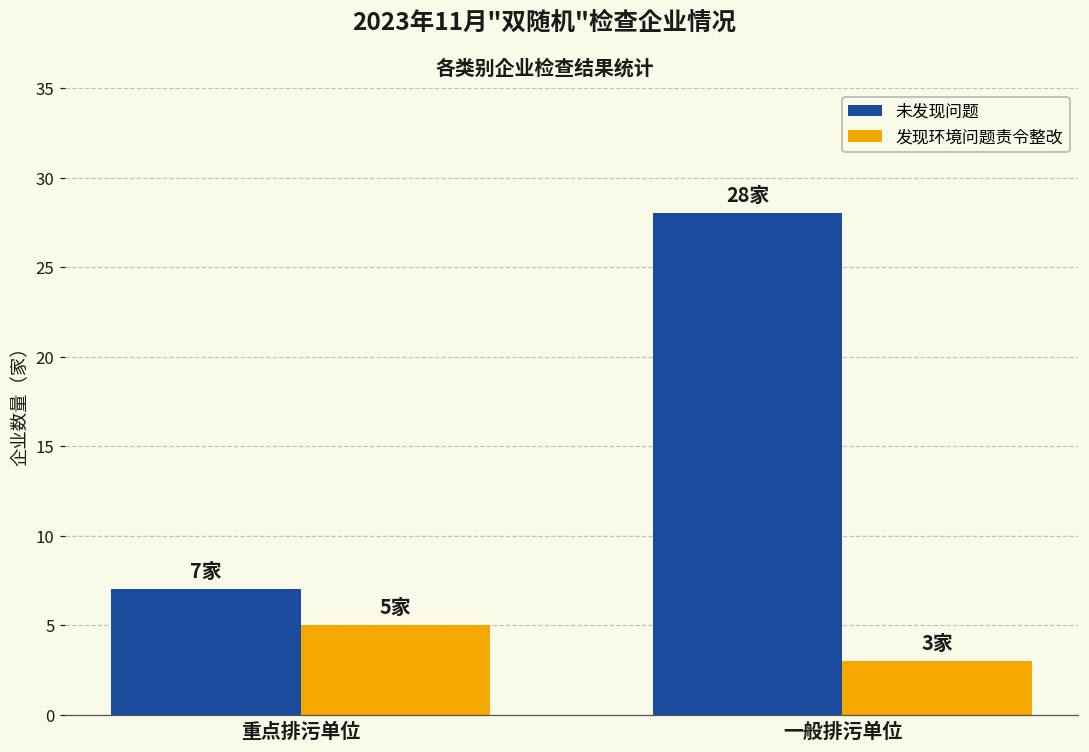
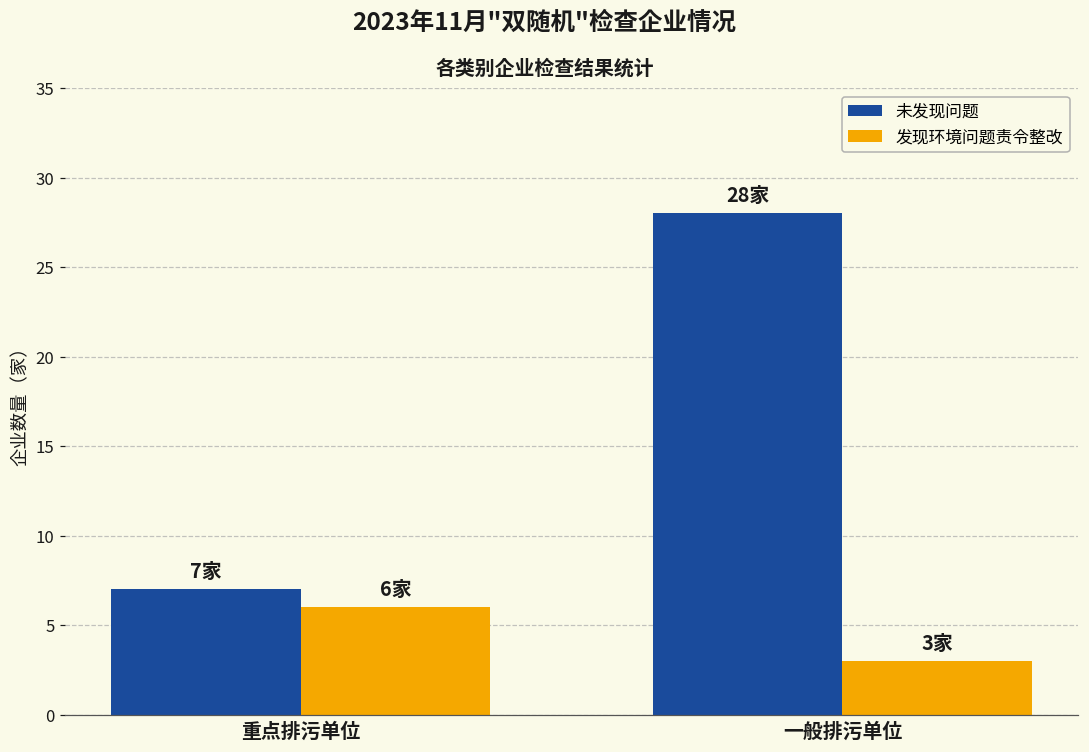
发现环境问题责令整改, 重点排污单位: 5家 -> 6家
